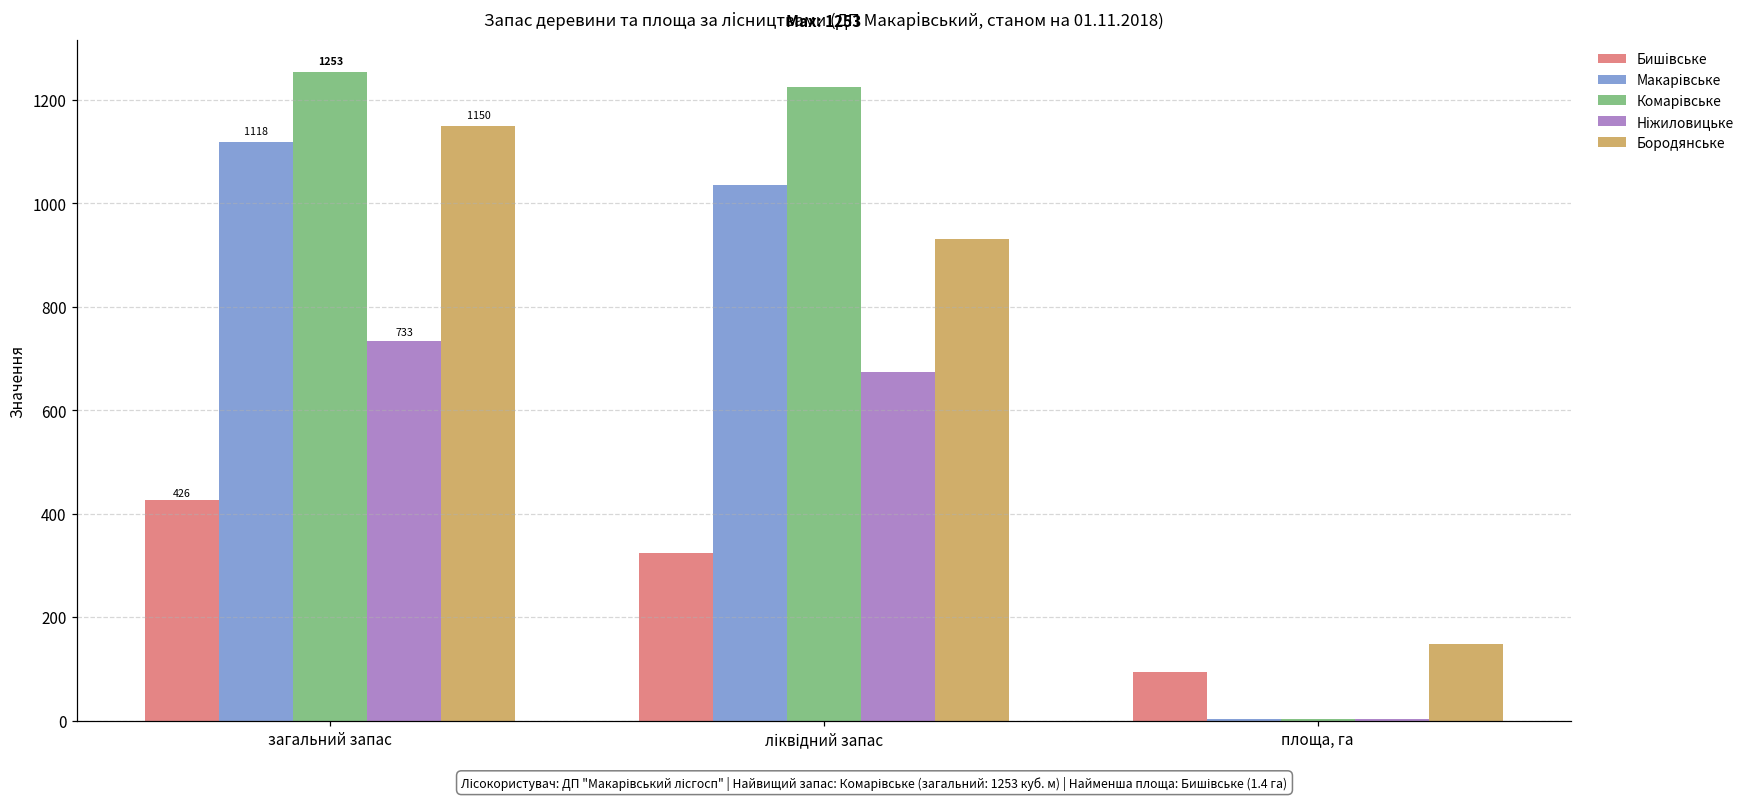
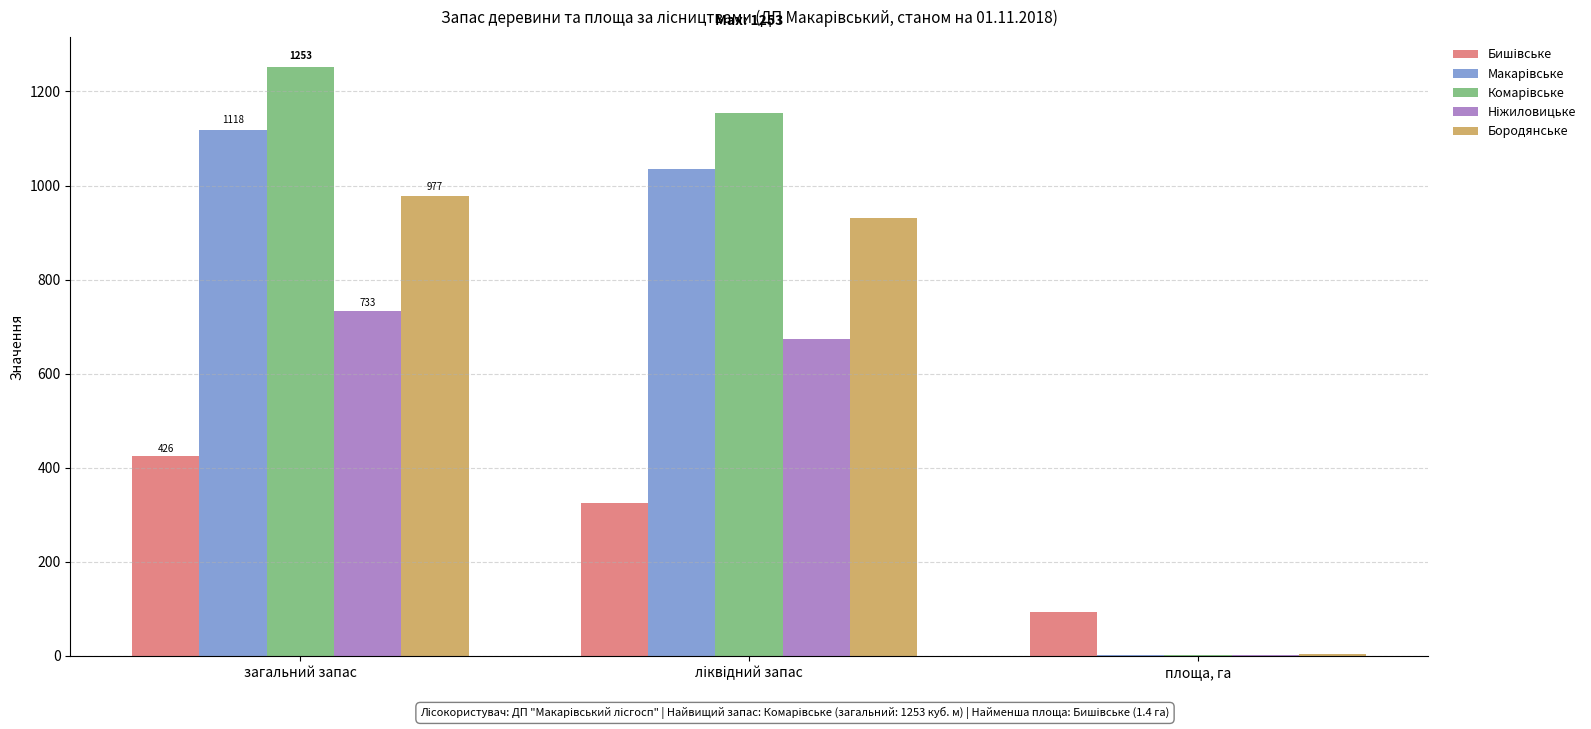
Бородянське, загальний запас: 1150 -> 977
Комарівське, ліквідний запас: 1230 -> 1150
Бородянське, площа, га: 150 -> 0
